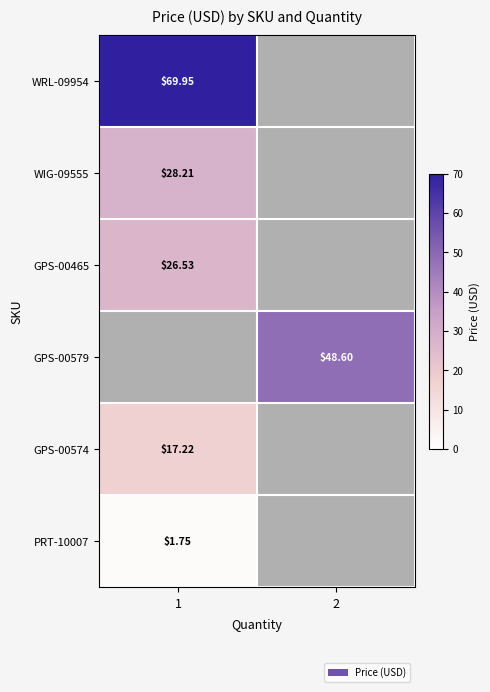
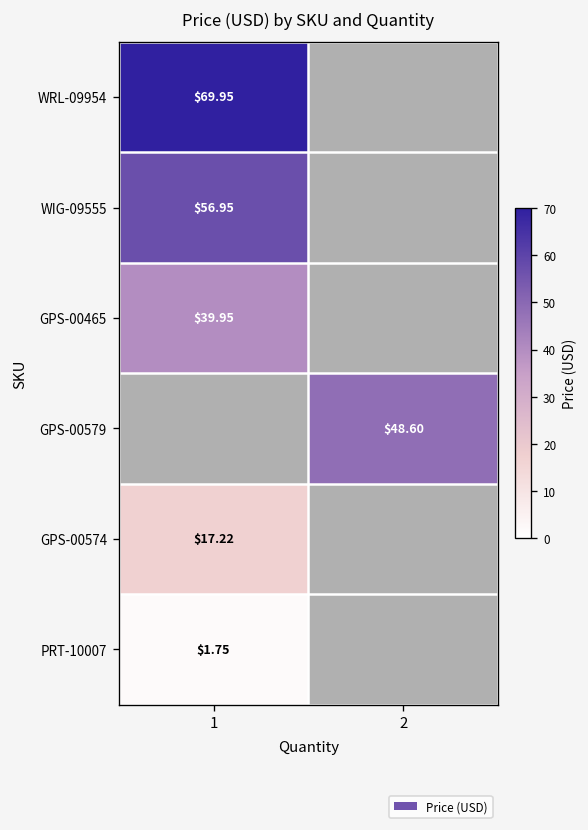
WIG-09555, 1: $28.21 -> $56.95
GPS-00465, 1: $26.53 -> $39.95
